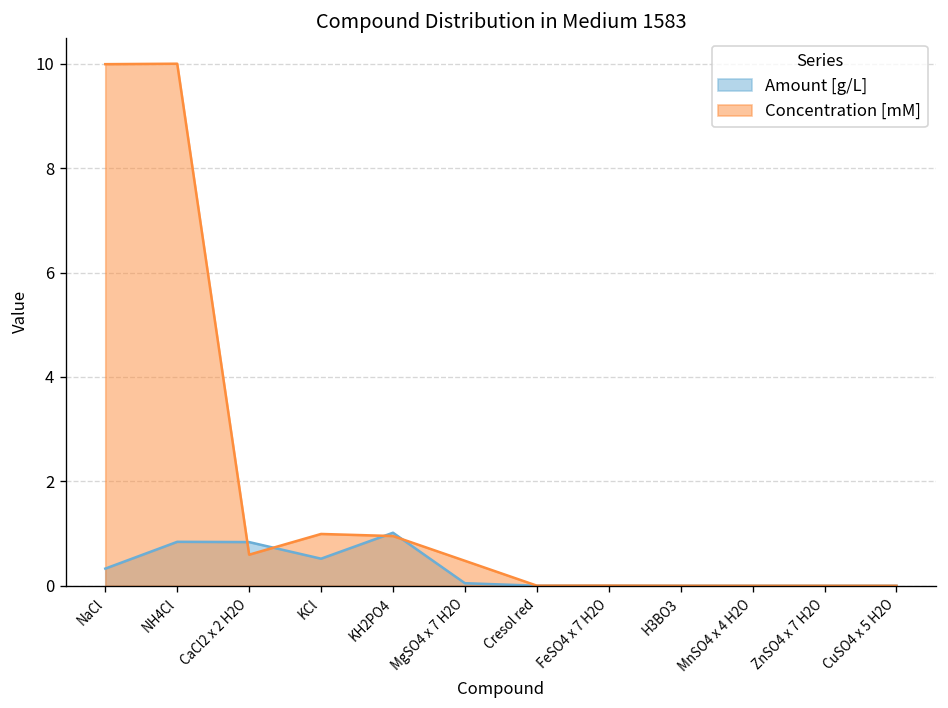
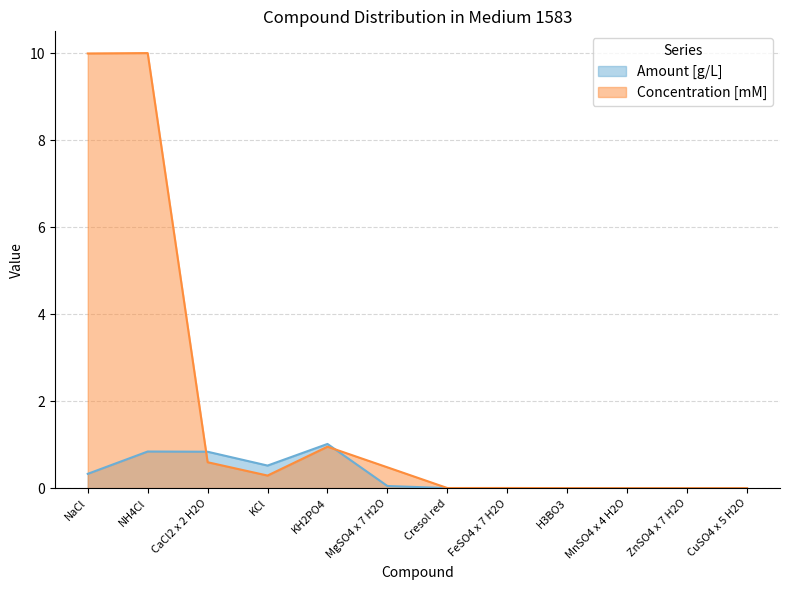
Concentration [mM], KCl: 1.0 -> 0.3
